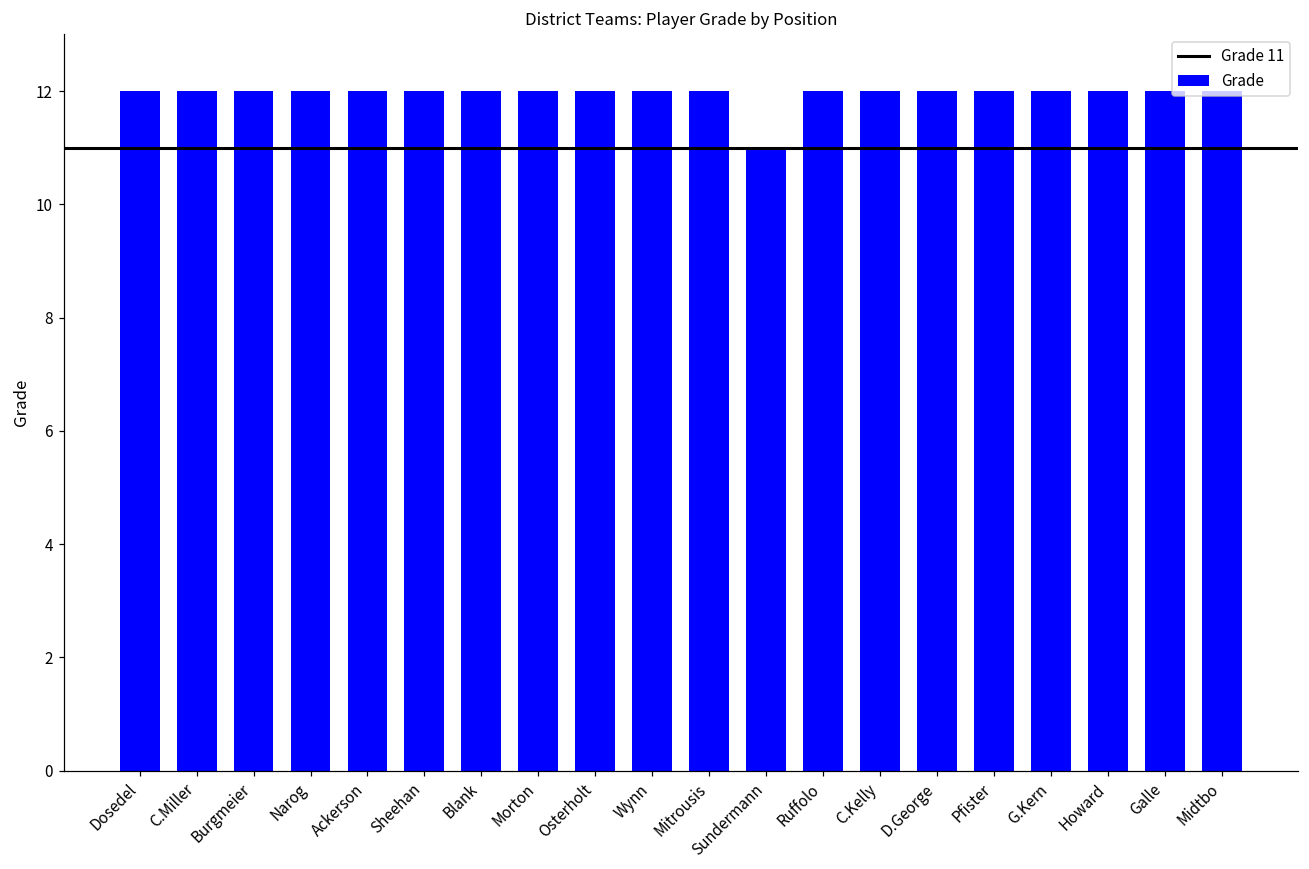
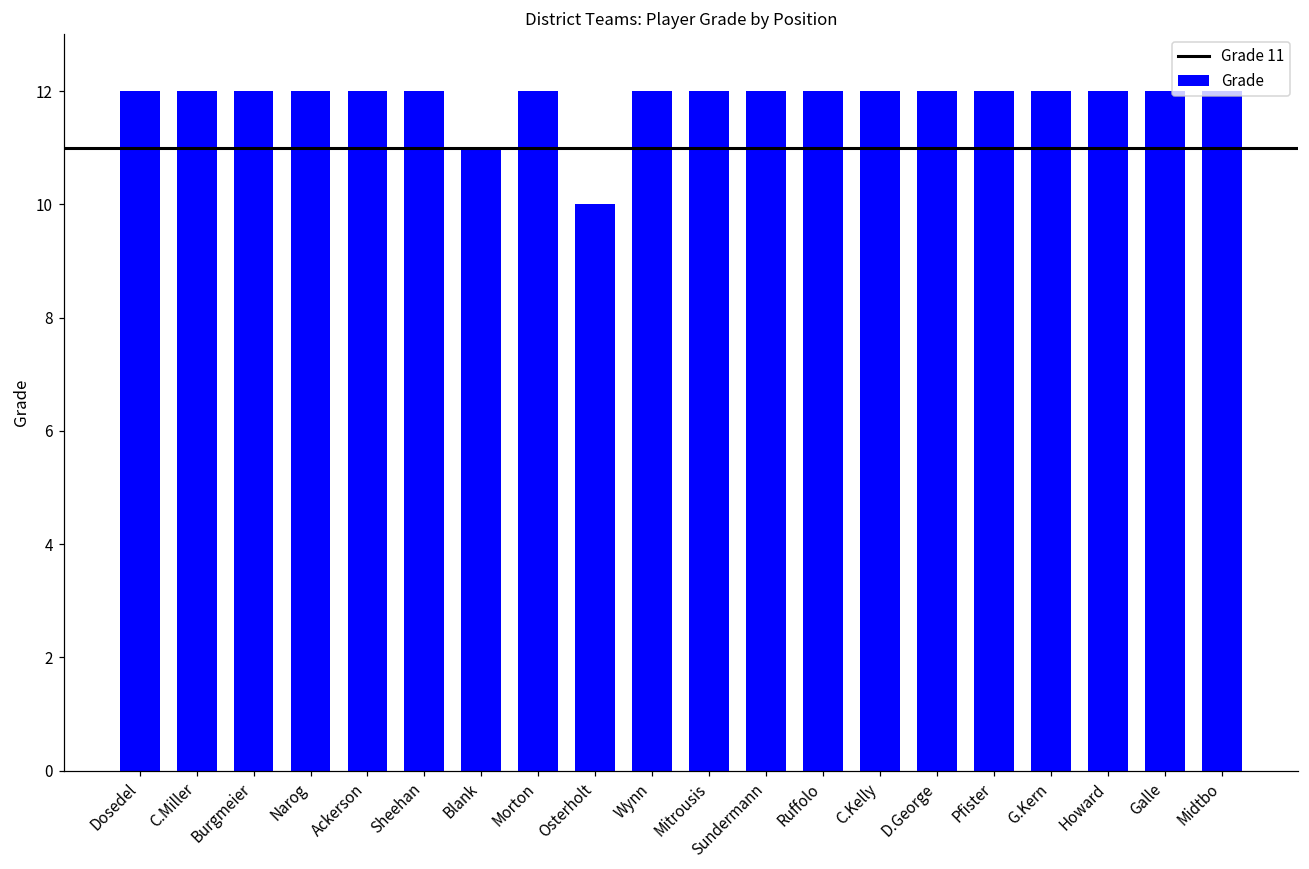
Blank: 12 -> 11
Osterholt: 12 -> 10
Sundermann: 11 -> 12
